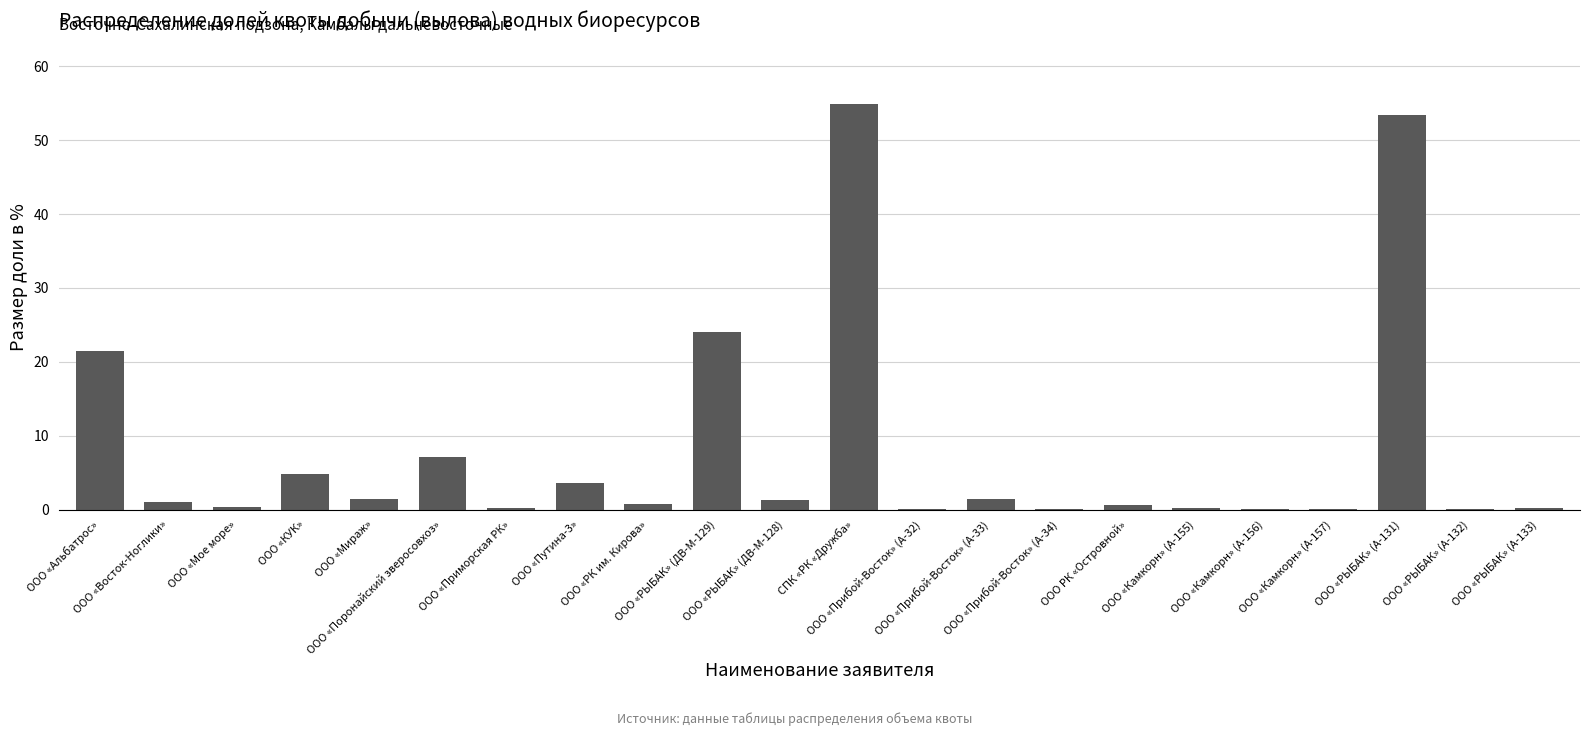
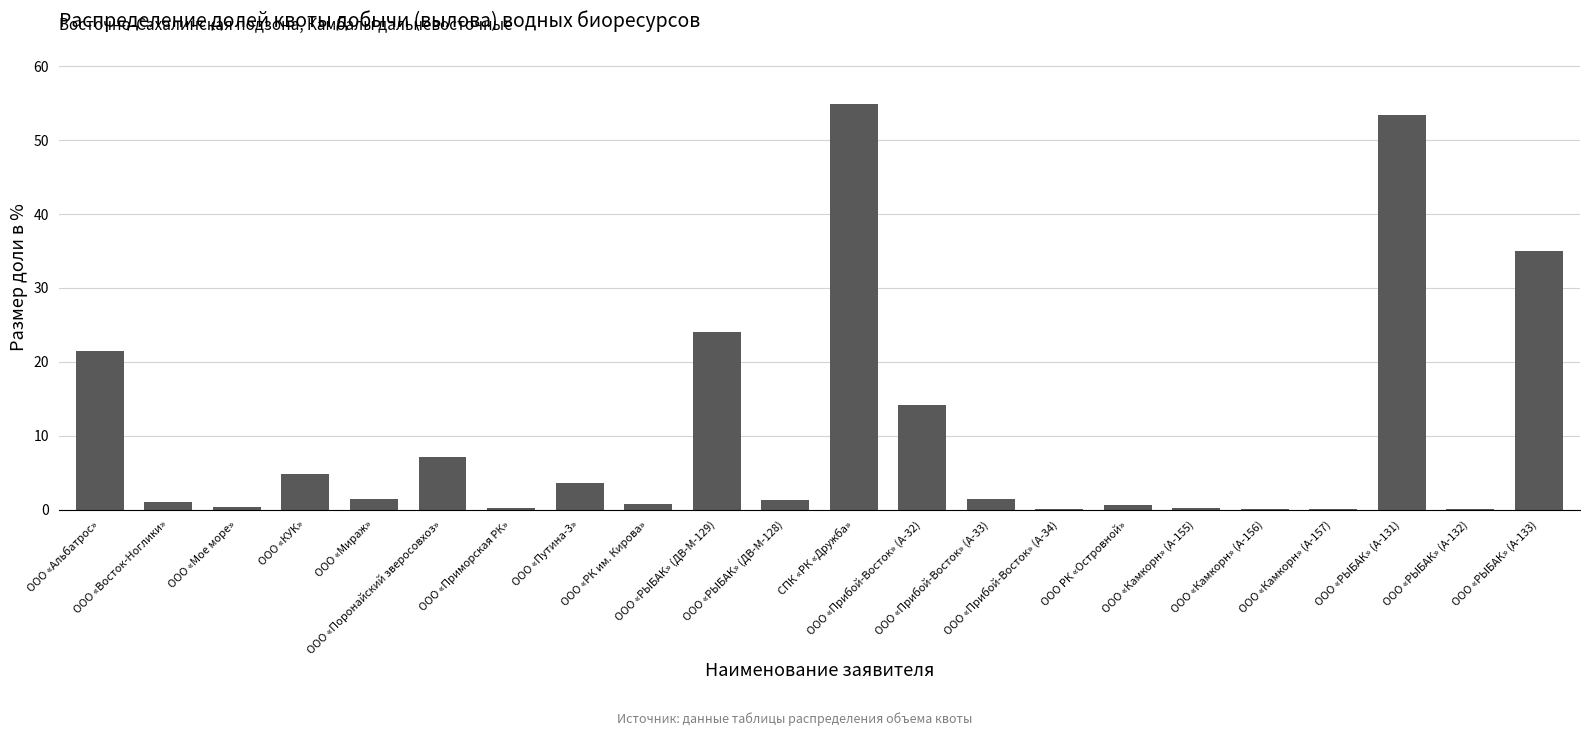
ООО «Прибой-Восток» (А-32): 0 -> 14
ООО «РЫБАК» (А-133): 0 -> 35
